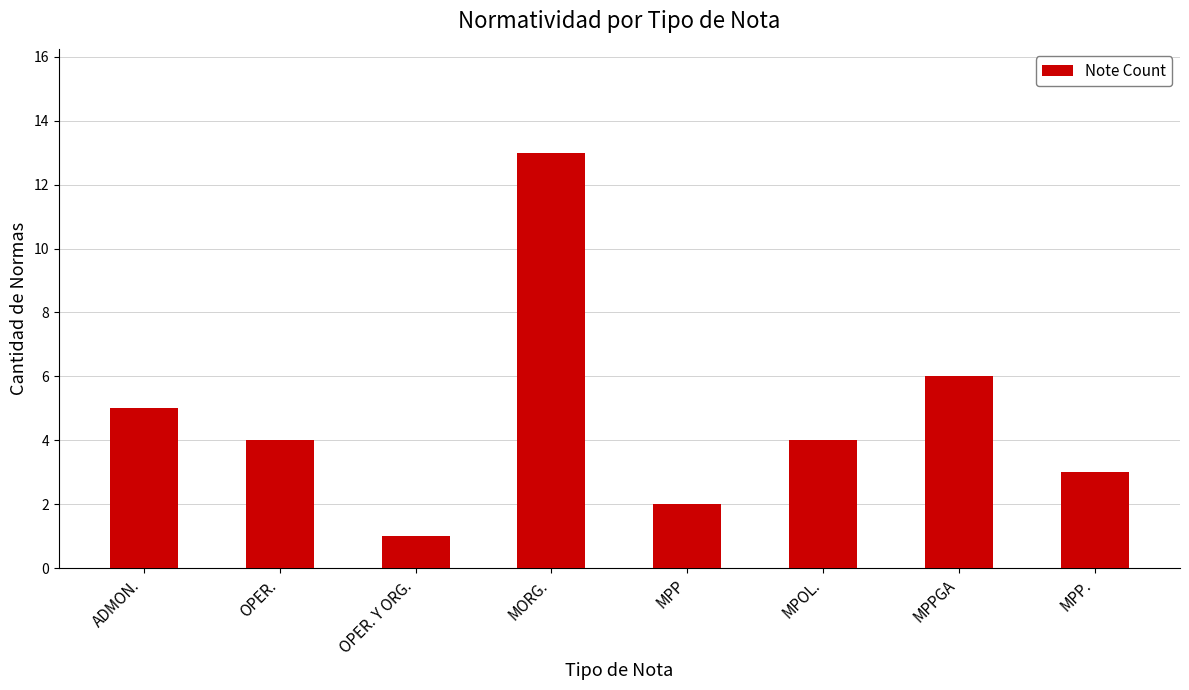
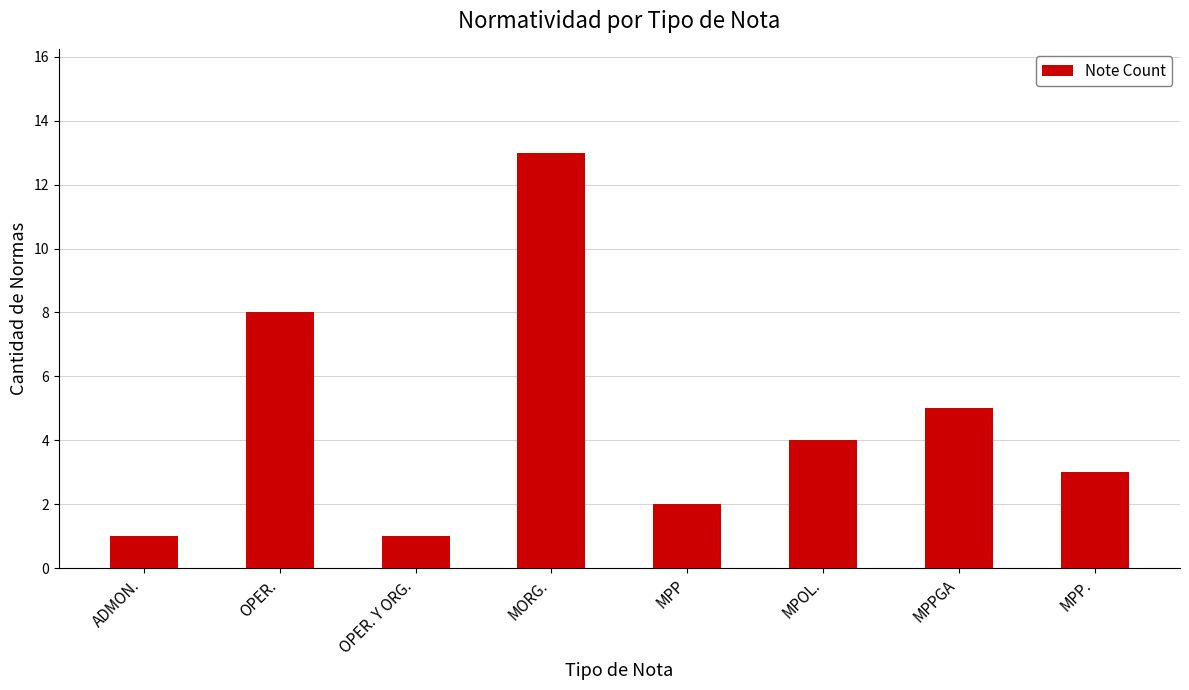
ADMON.: 5 -> 1
OPER.: 4 -> 8
MPPGA: 6 -> 5
